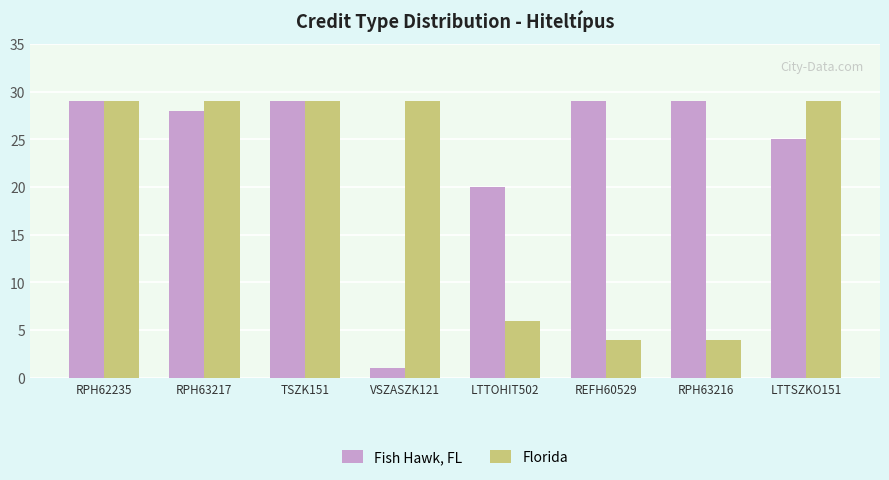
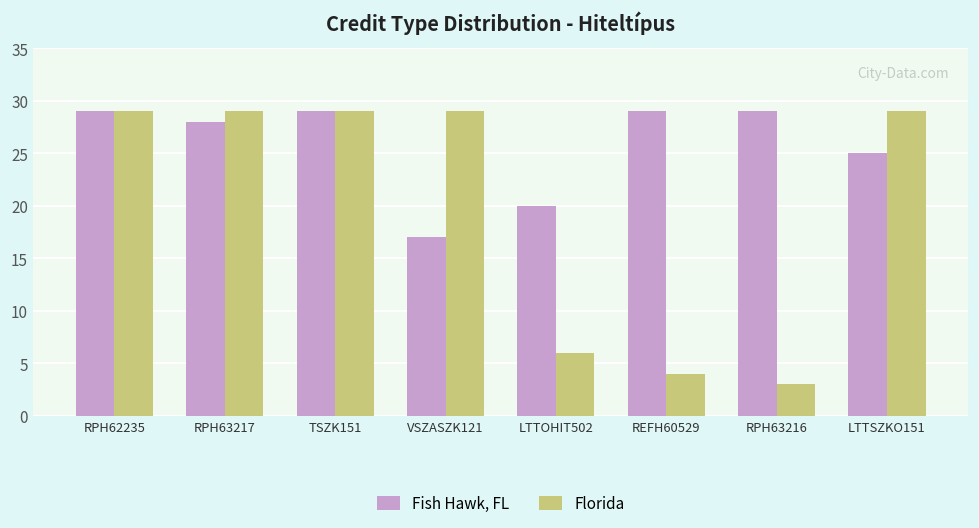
Fish Hawk, FL, VSZASZK121: 1 -> 17
Florida, RPH63216: 4 -> 3
